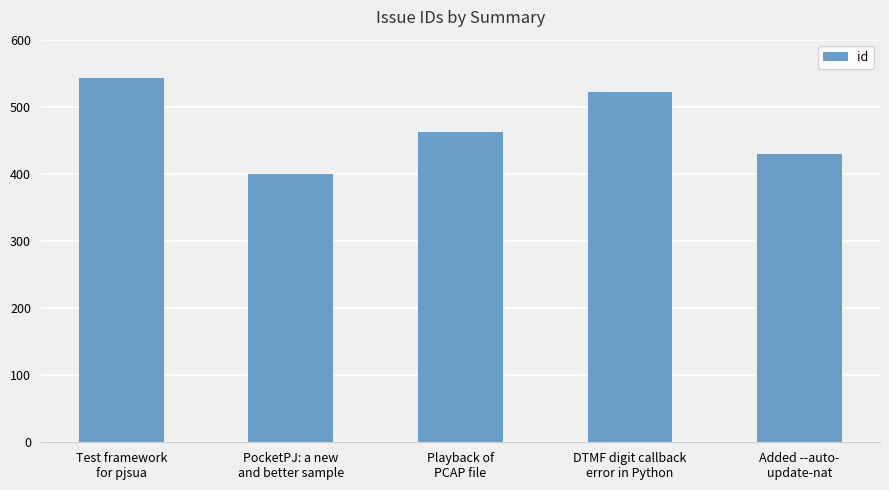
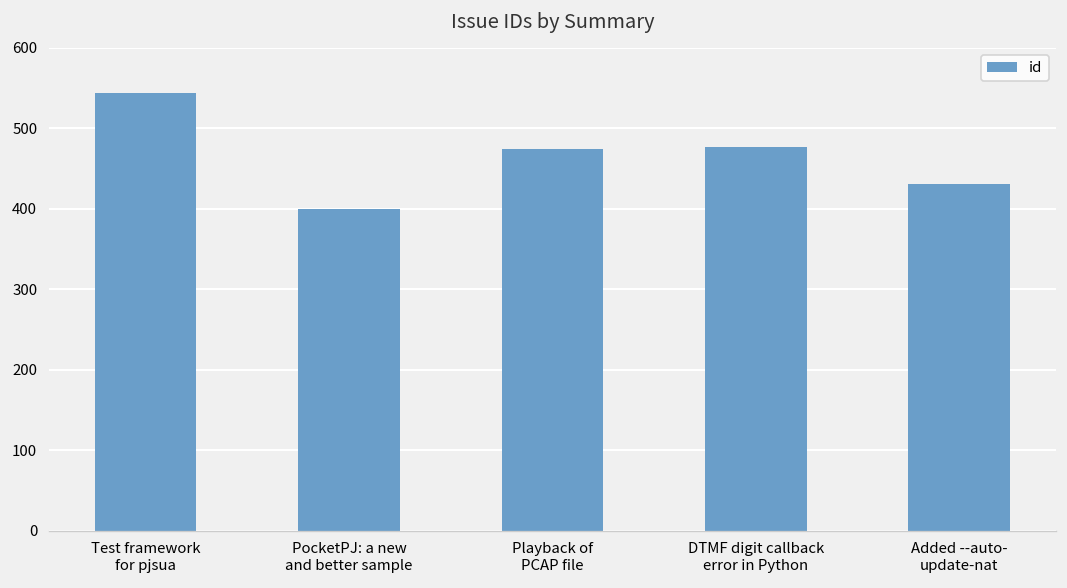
Playback of PCAP file: 460 -> 470
DTMF digit callback error in Python: 520 -> 480
